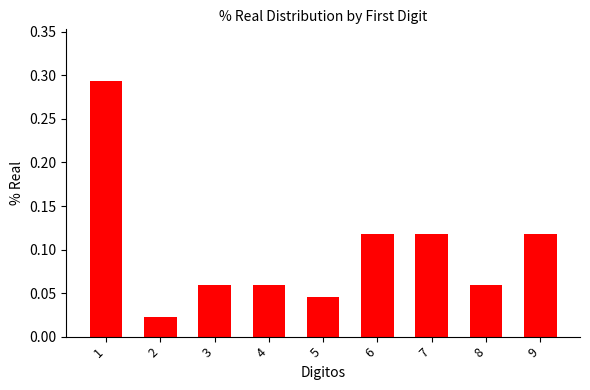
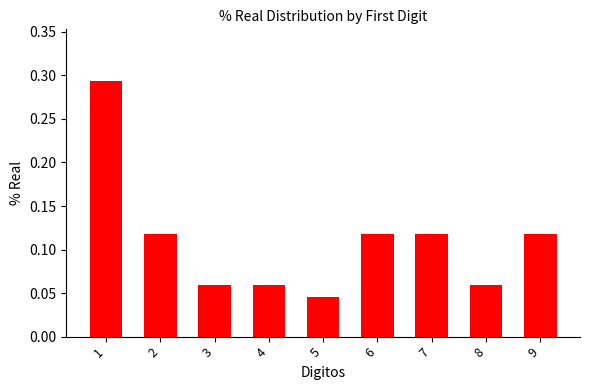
2: 0.02 -> 0.12
